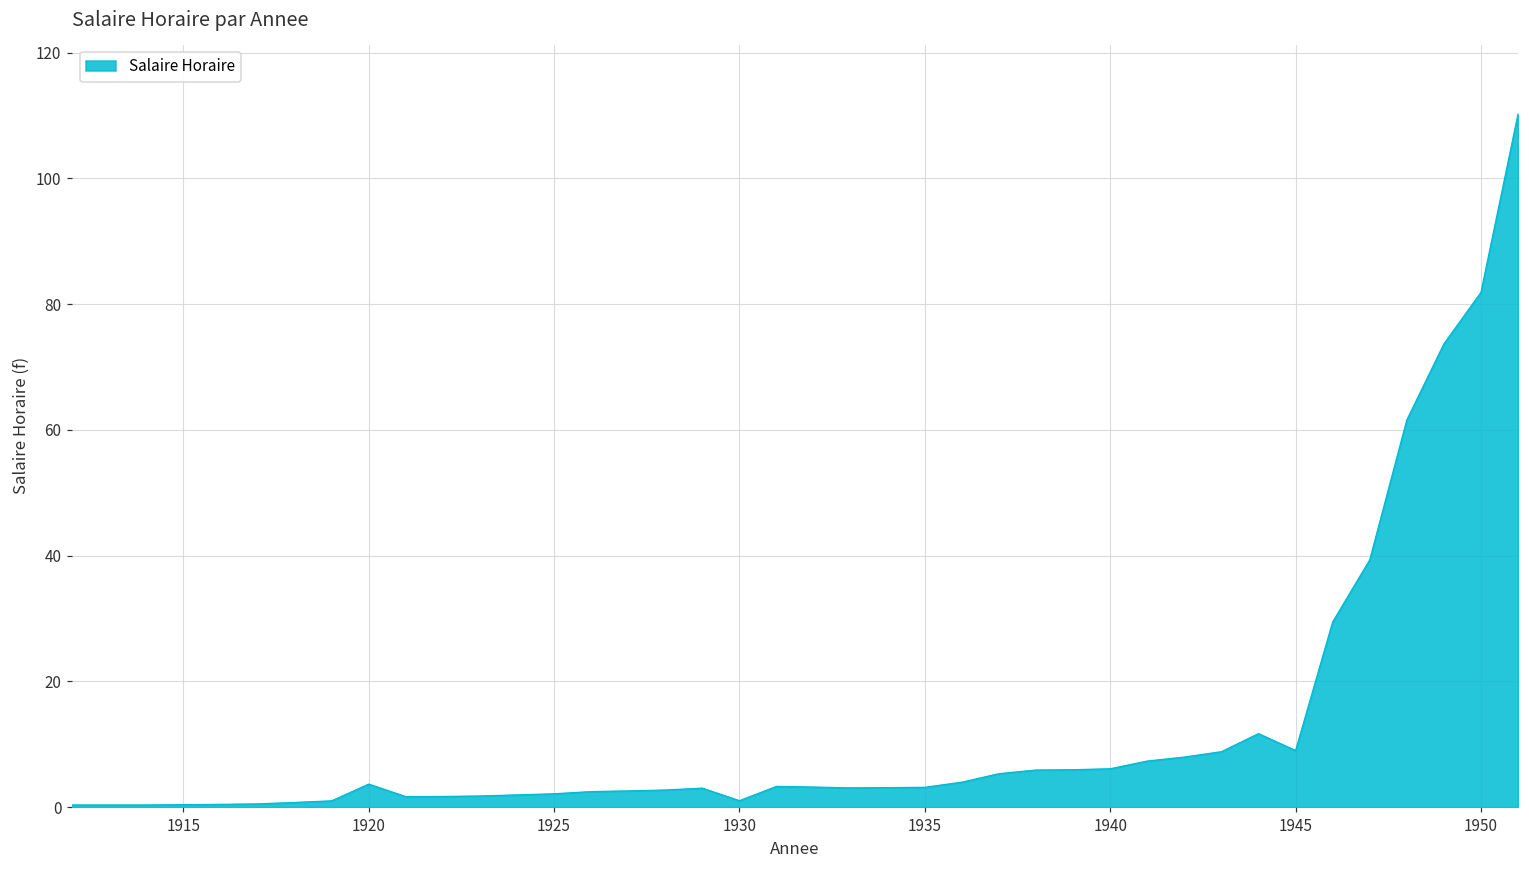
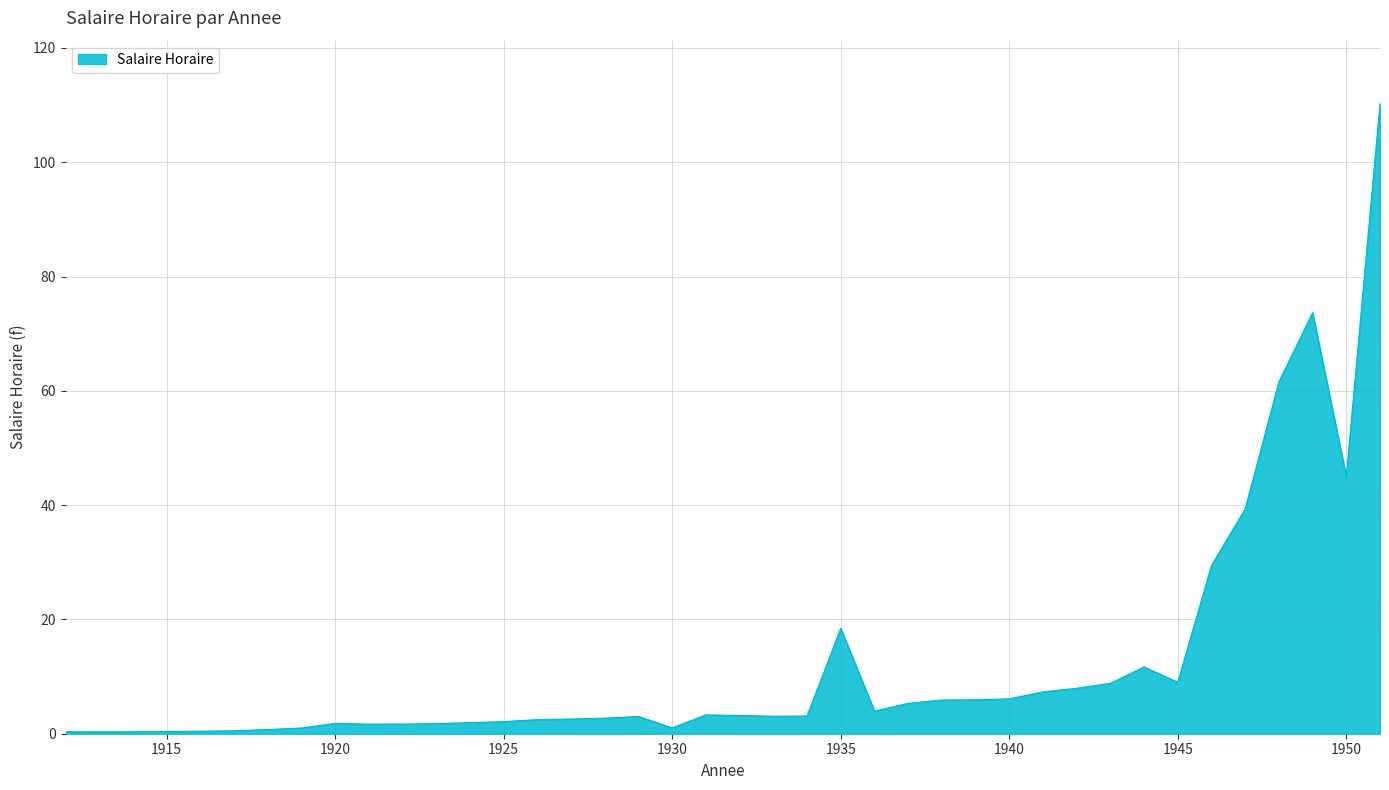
1920: 4 -> 2
1935: 3 -> 18
1950: 82 -> 45
